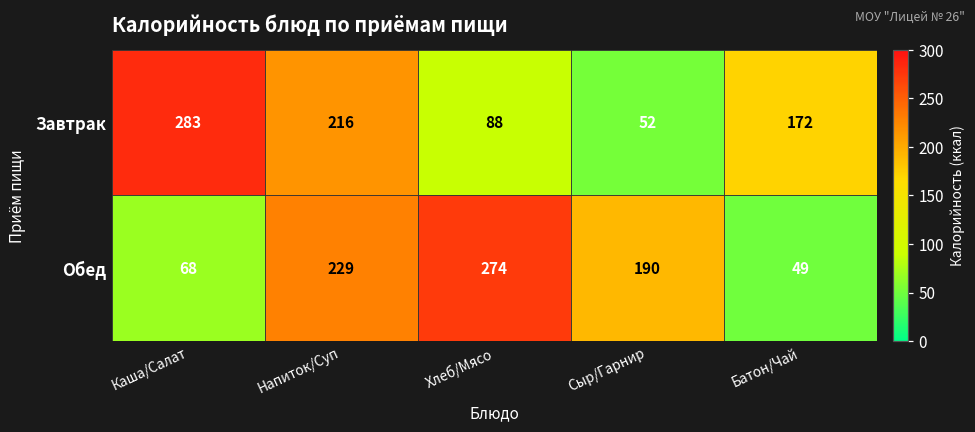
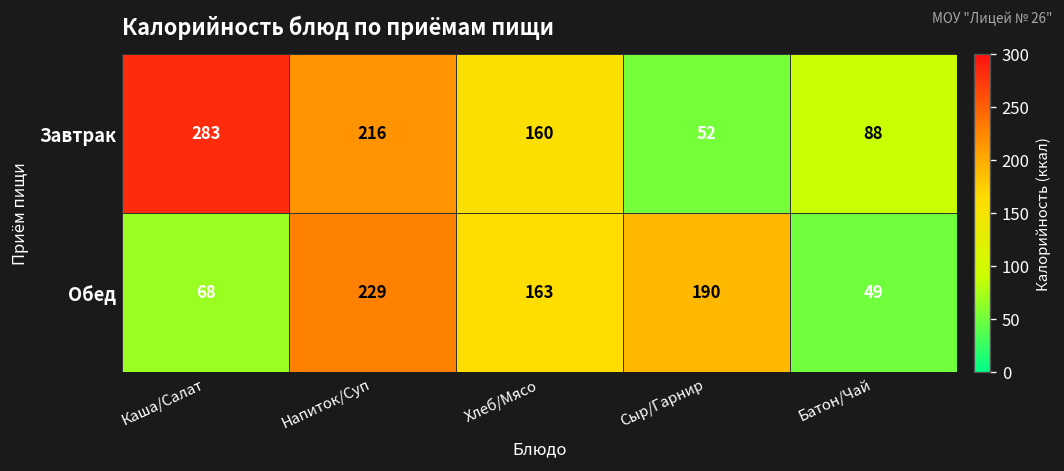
Завтрак, Хлеб/Мясо: 88 -> 160
Завтрак, Батон/Чай: 172 -> 88
Обед, Хлеб/Мясо: 274 -> 163
